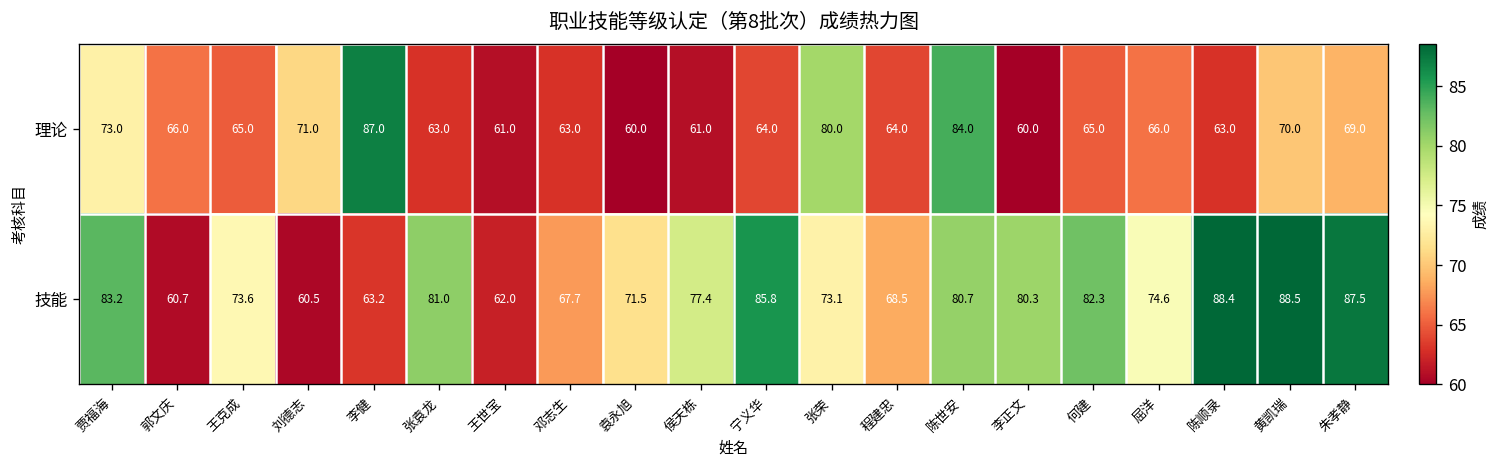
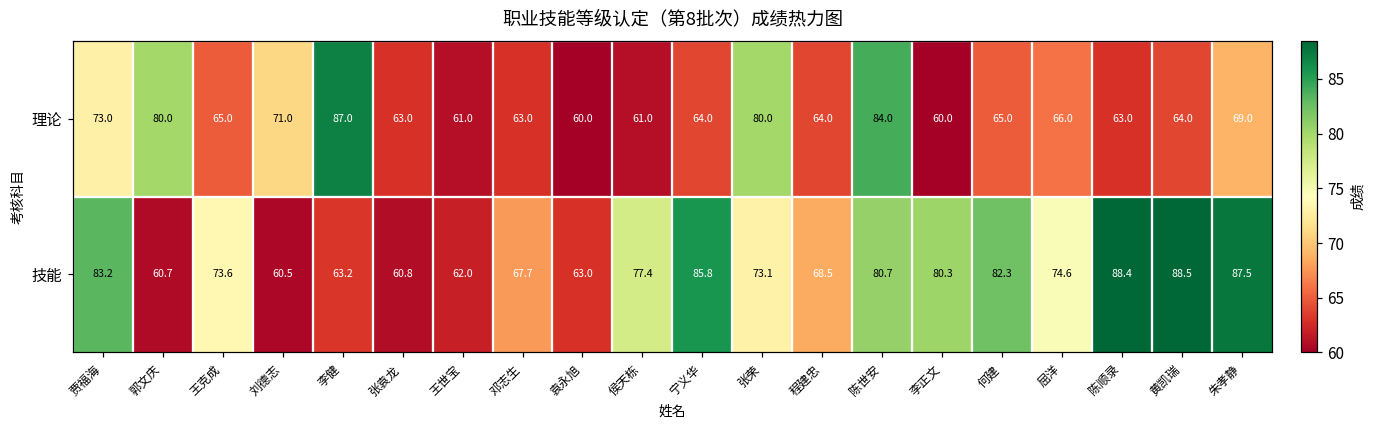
理论, 郭文庆: 66.0 -> 80.0
理论, 黄凯瑞: 70.0 -> 64.0
技能, 张袁龙: 81.0 -> 60.8
技能, 袁永旭: 71.5 -> 63.0
